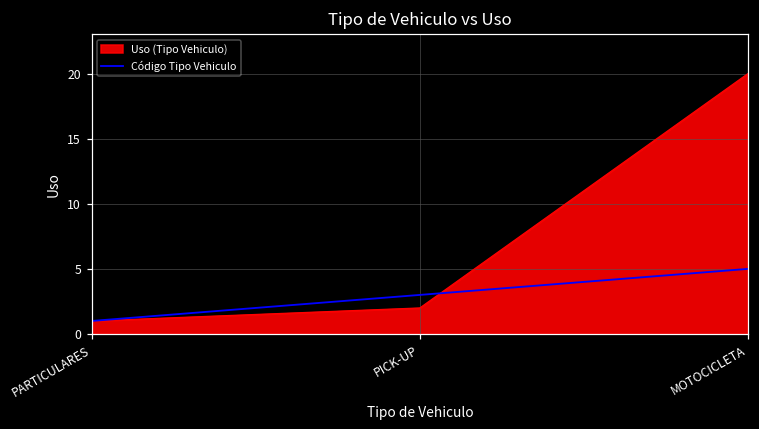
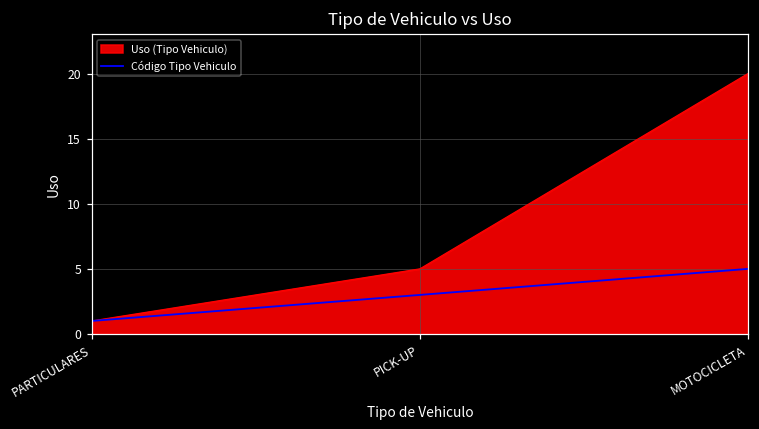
Uso (Tipo Vehiculo), PICK-UP: 2 -> 5
